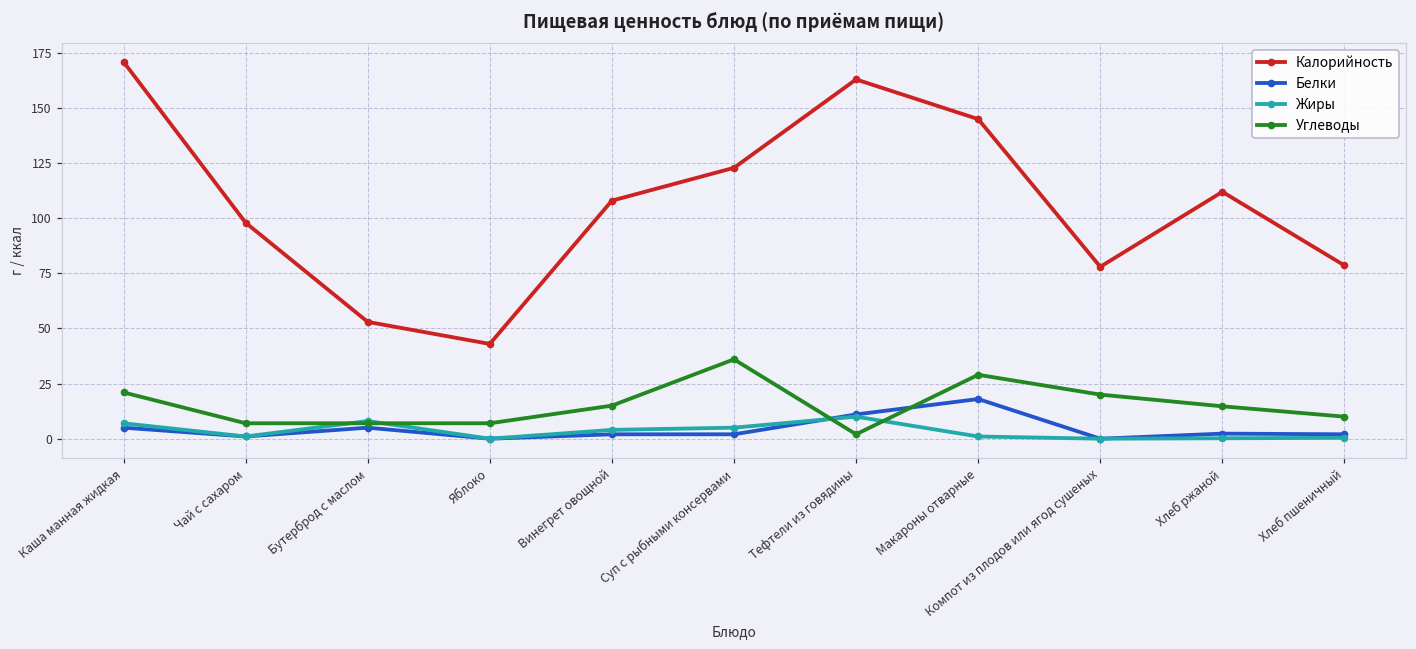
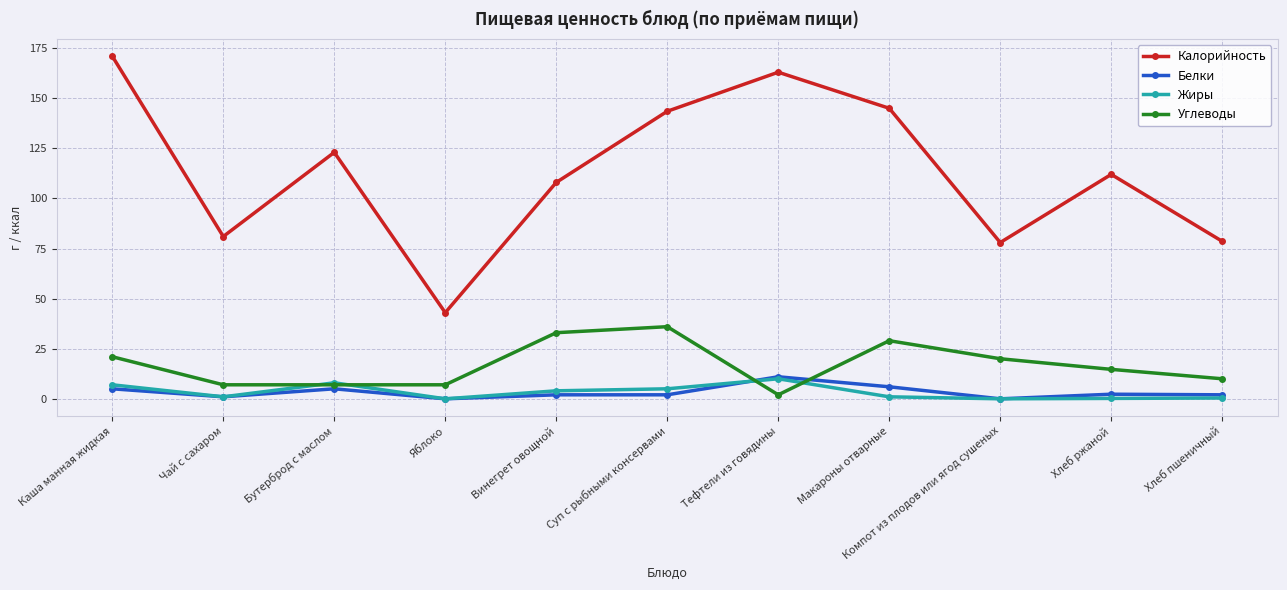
Калорийность, Чай с сахаром: 98 -> 81
Калорийность, Бутерброд с маслом: 53 -> 123
Углеводы, Винегрет овощной: 15 -> 33
Калорийность, Суп с рыбными консервами: 123 -> 144
Белки, Макароны отварные: 18 -> 6
